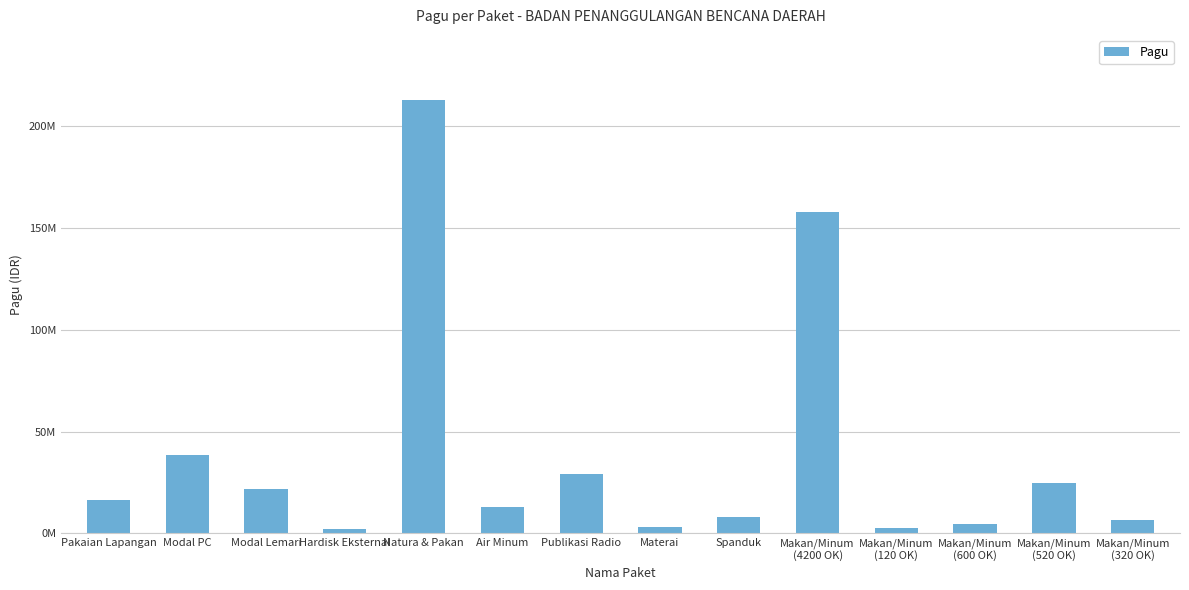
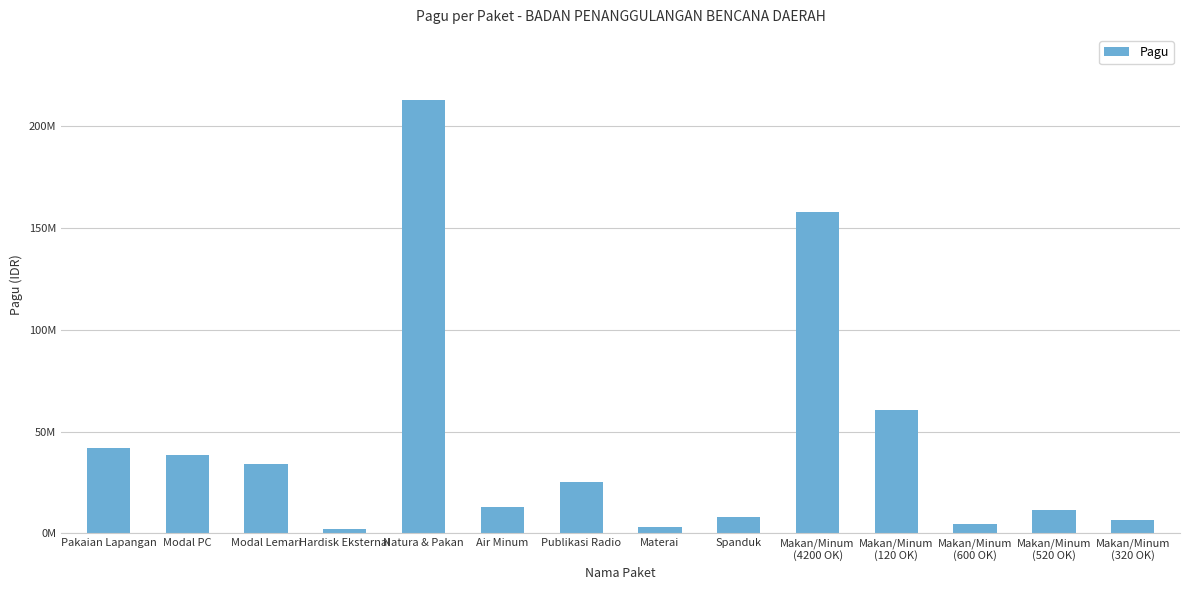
Pakaian Lapangan: 16000000 -> 42000000
Modal Lemari: 22000000 -> 34000000
Publikasi Radio: 29000000 -> 25000000
Makan/Minum (120 OK): 3000000 -> 61000000
Makan/Minum (520 OK): 25000000 -> 12000000
